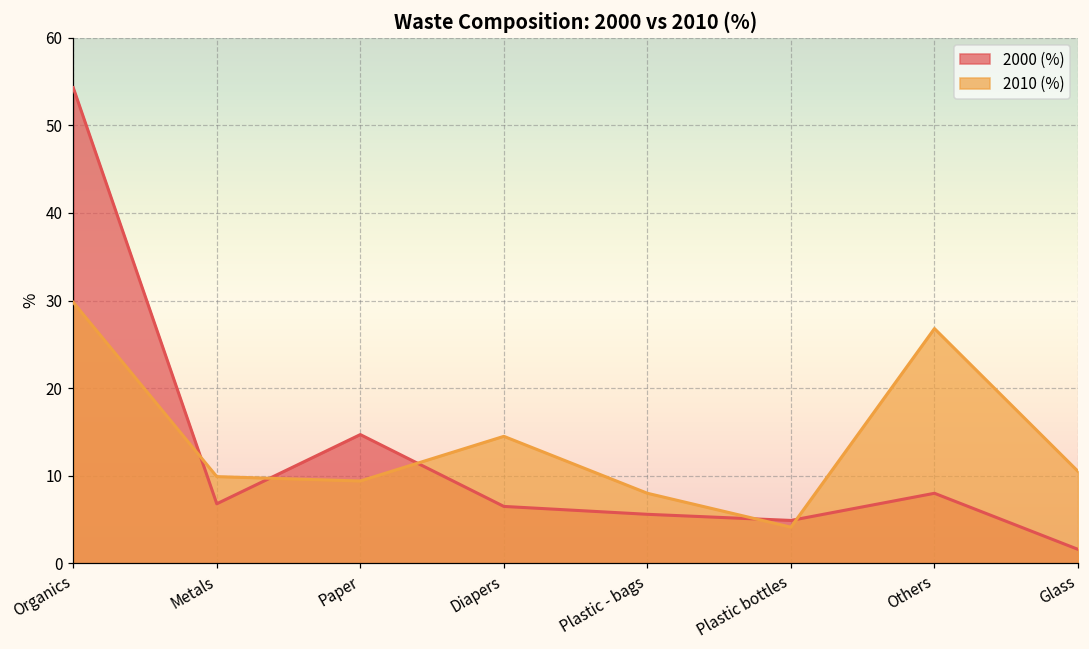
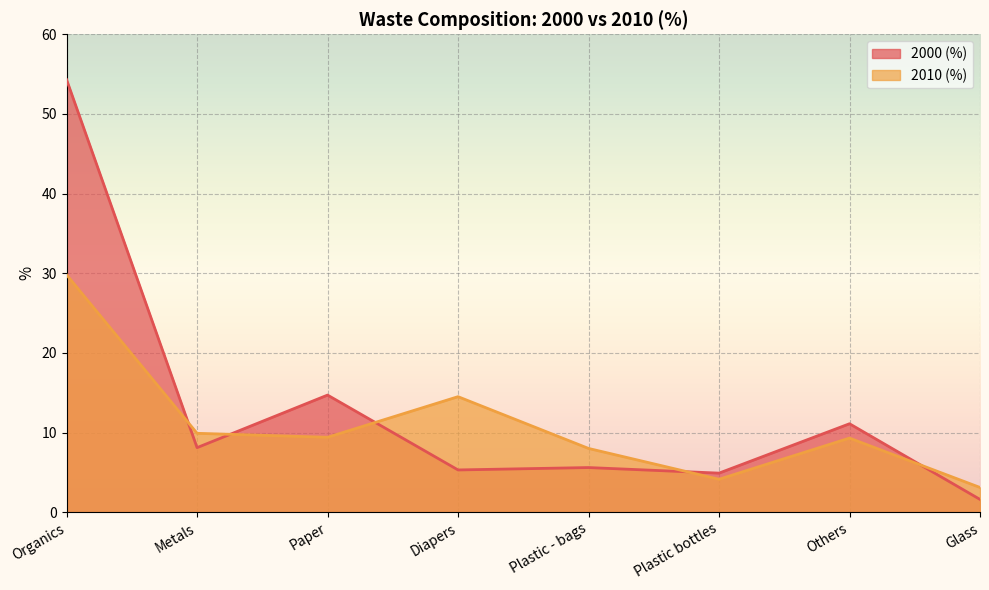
2000 (%), Metals: 7 -> 8
2000 (%), Diapers: 7 -> 5
2000 (%), Others: 8 -> 11
2010 (%), Others: 27 -> 9
2010 (%), Glass: 11 -> 3
